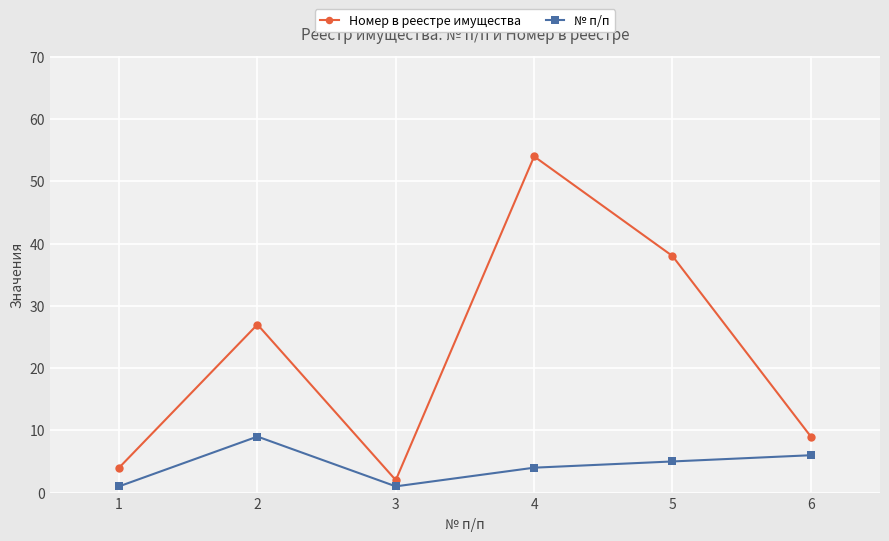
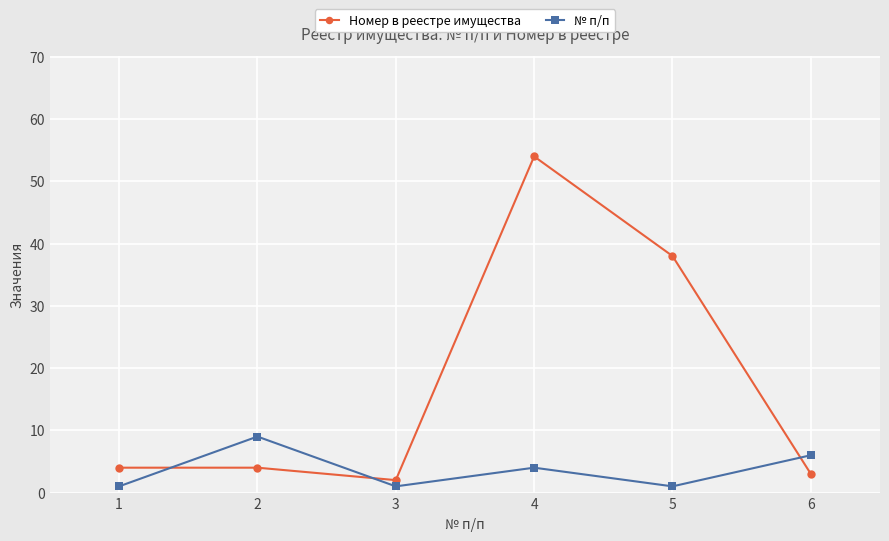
Номер в реестре имущества, 2: 27 -> 4
№ п/п, 5: 5 -> 1
Номер в реестре имущества, 6: 9 -> 3
